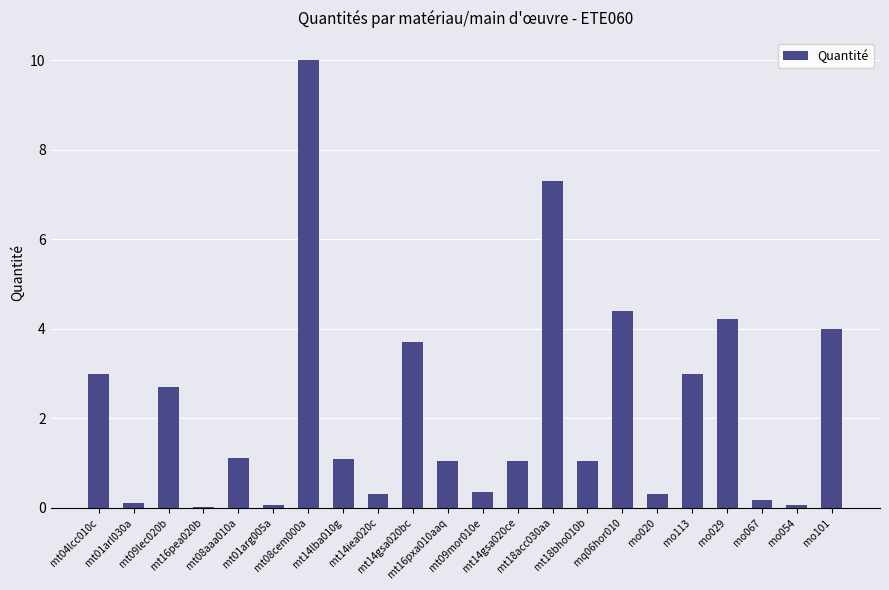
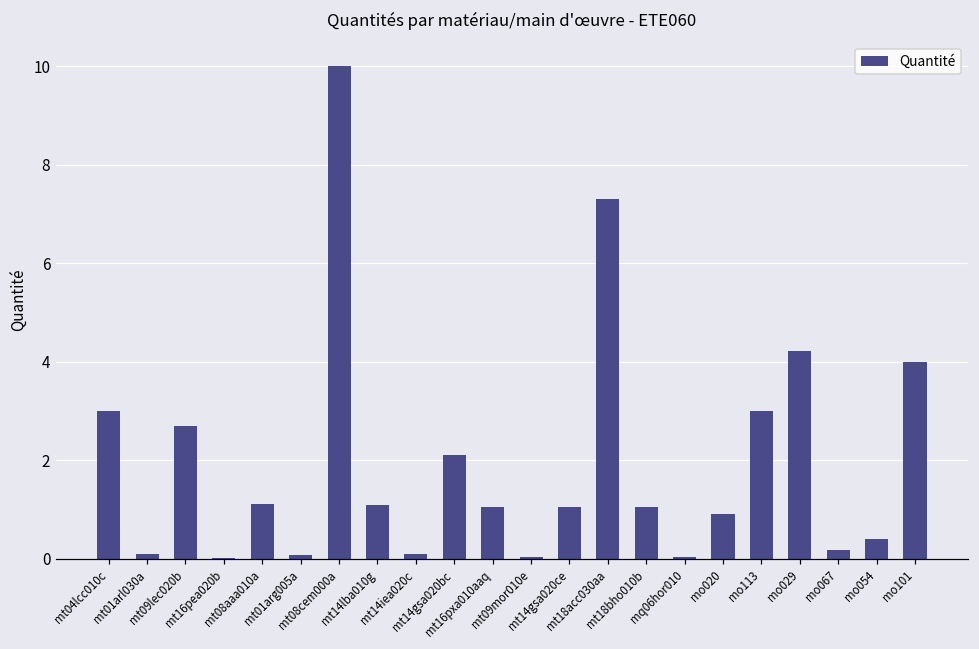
mt14iea020c: 0.3 -> 0.1
mt14gsa020bc: 3.7 -> 2.1
mt09mor010e: 0.4 -> 0.0
mq06hor010: 4.4 -> 0.0
mo020: 0.3 -> 0.9
mo054: 0.1 -> 0.4
